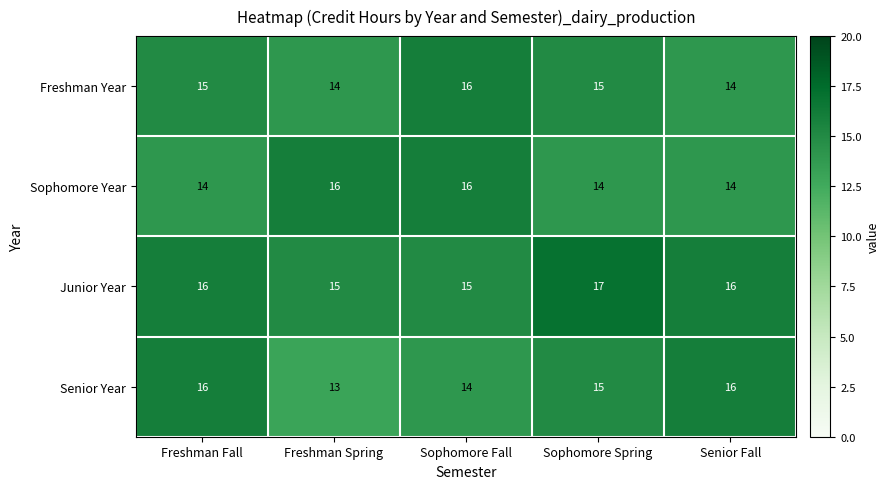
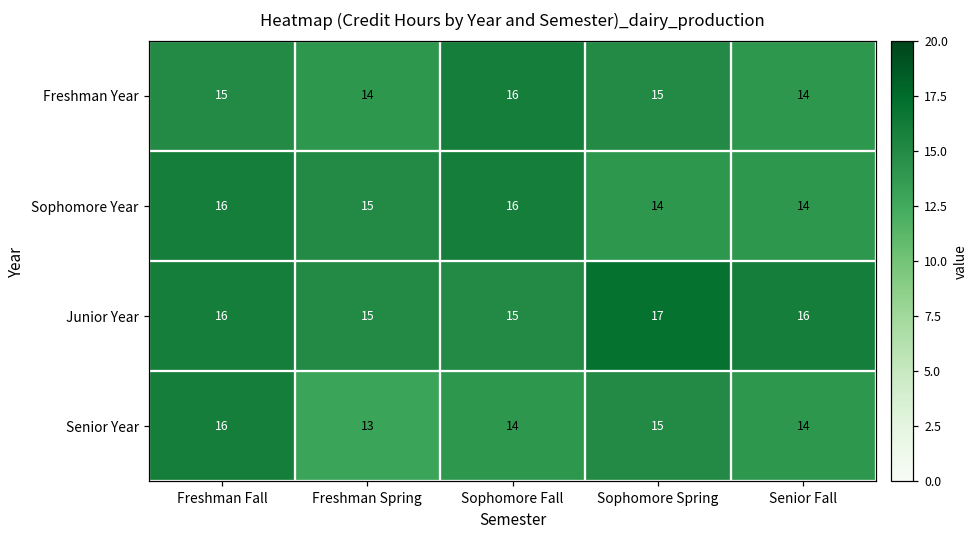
Sophomore Year, Freshman Fall: 14 -> 16
Sophomore Year, Freshman Spring: 16 -> 15
Senior Year, Senior Fall: 16 -> 14
